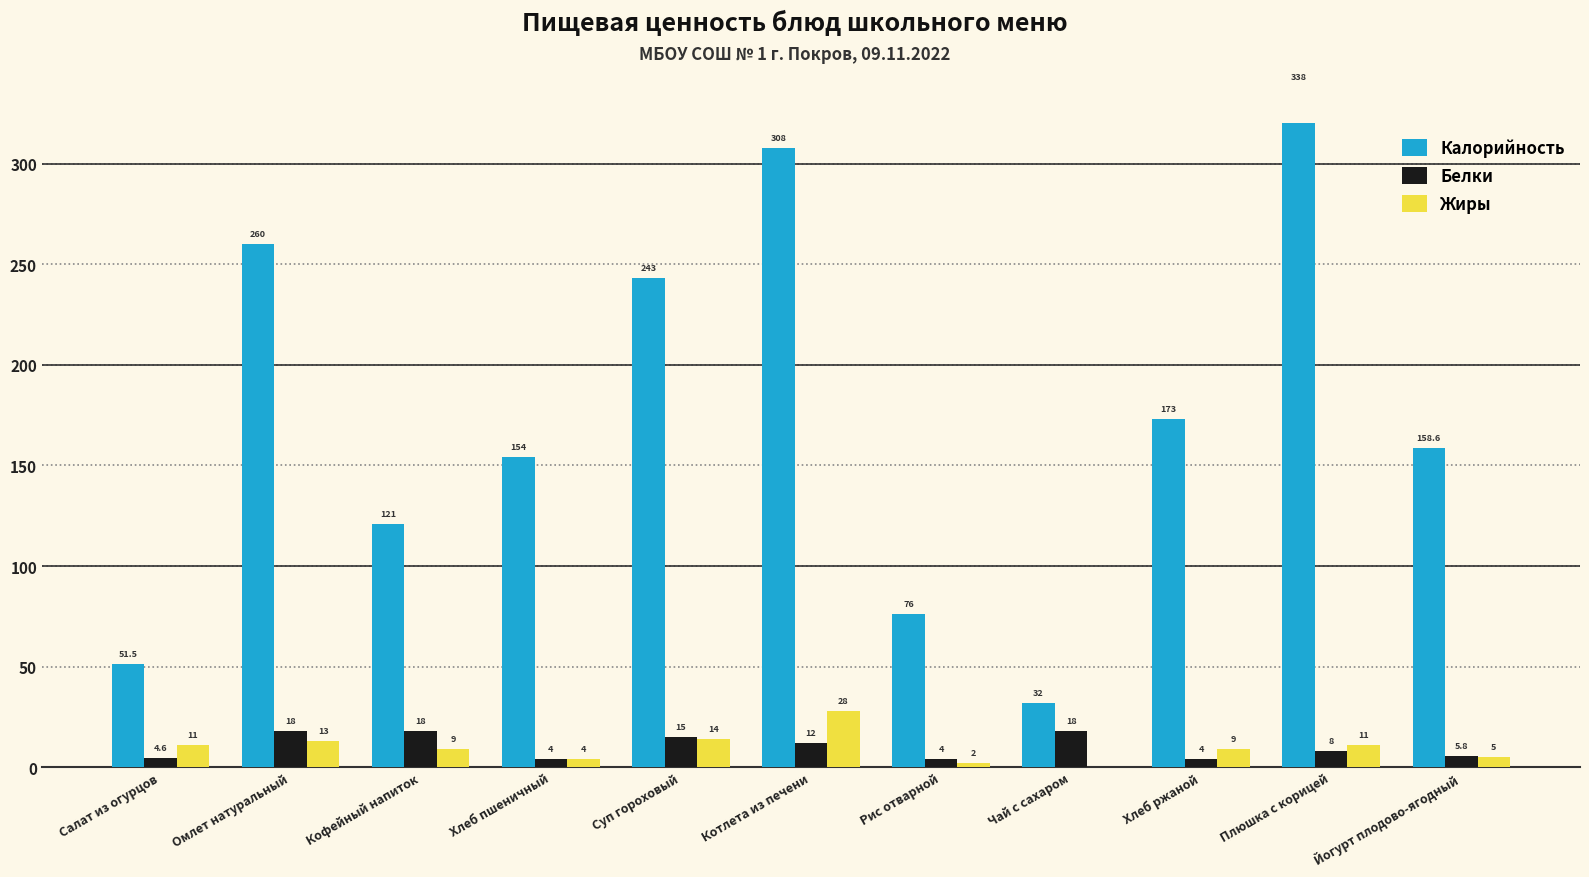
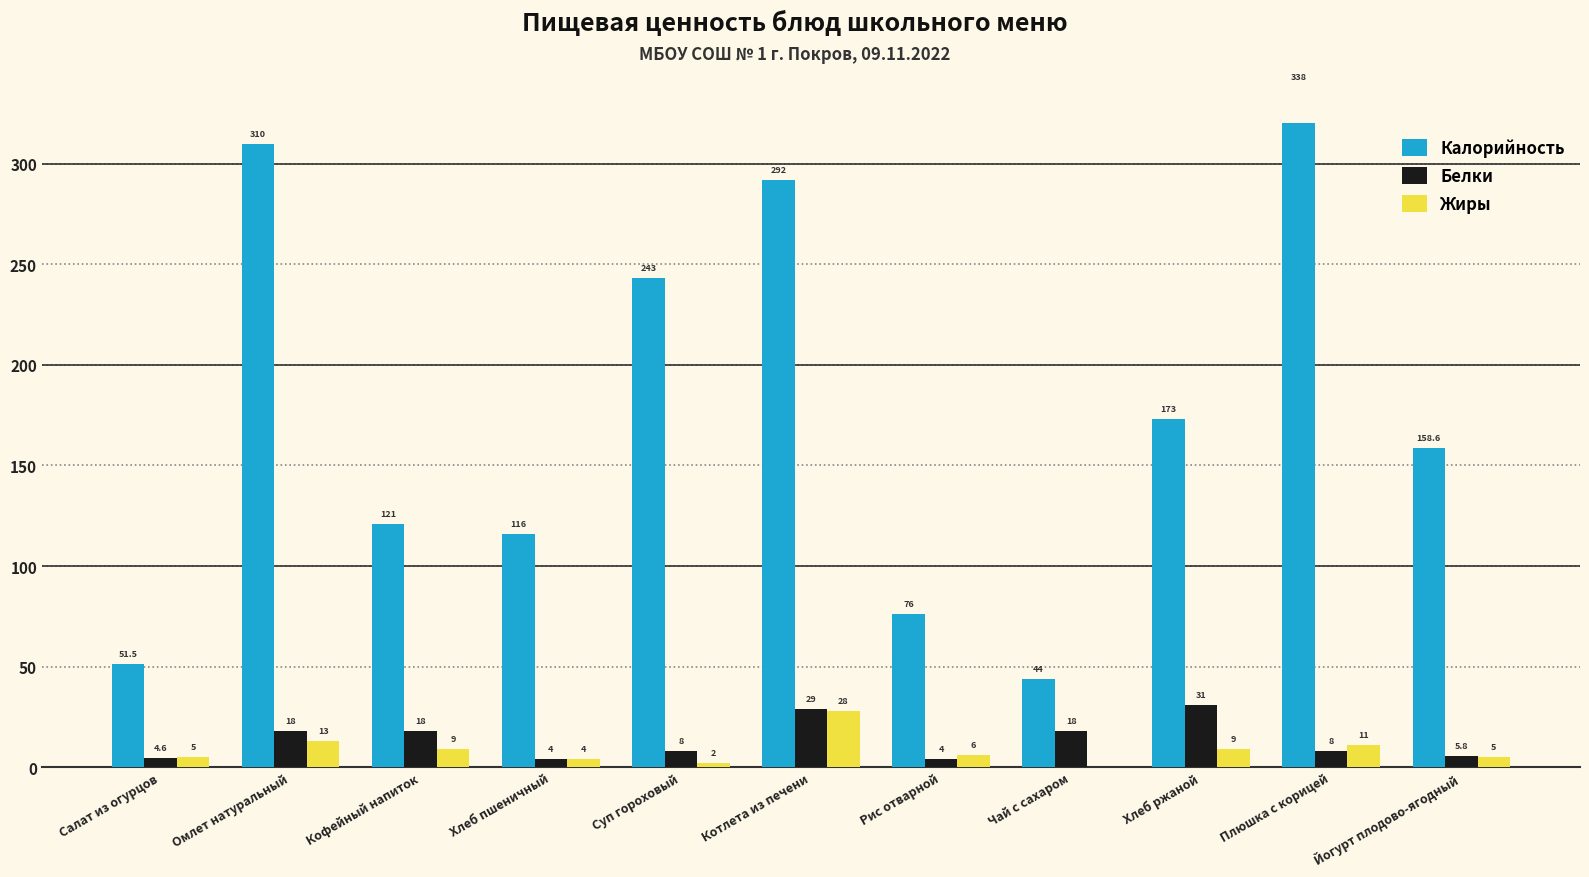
Жиры, Салат из огурцов: 11 -> 5
Калорийность, Омлет натуральный: 260 -> 310
Калорийность, Хлеб пшеничный: 154 -> 116
Белки, Суп гороховый: 15 -> 8
Жиры, Суп гороховый: 14 -> 2
Калорийность, Котлета из печени: 308 -> 292
Белки, Котлета из печени: 12 -> 29
Жиры, Рис отварной: 2 -> 6
Калорийность, Чай с сахаром: 32 -> 44
Белки, Хлеб ржаной: 4 -> 31
